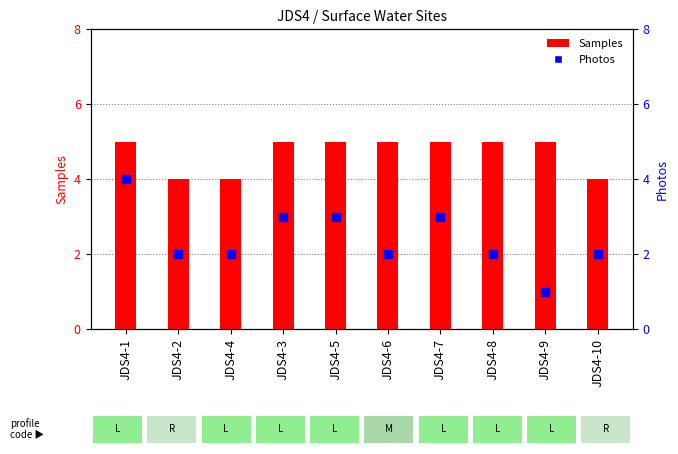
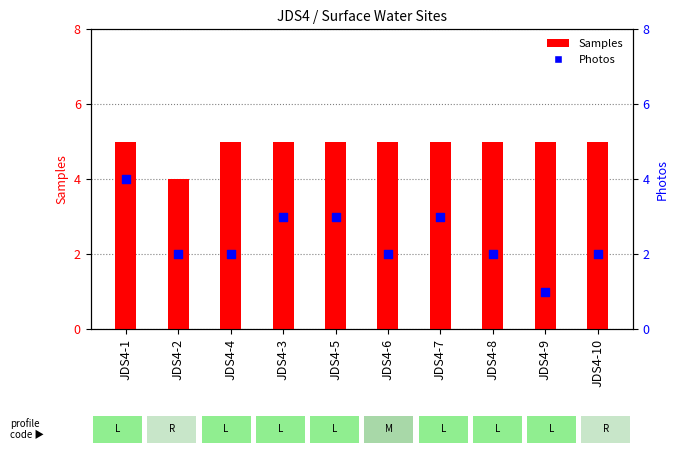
Samples, JDS4-4: 4 -> 5
Samples, JDS4-10: 4 -> 5
